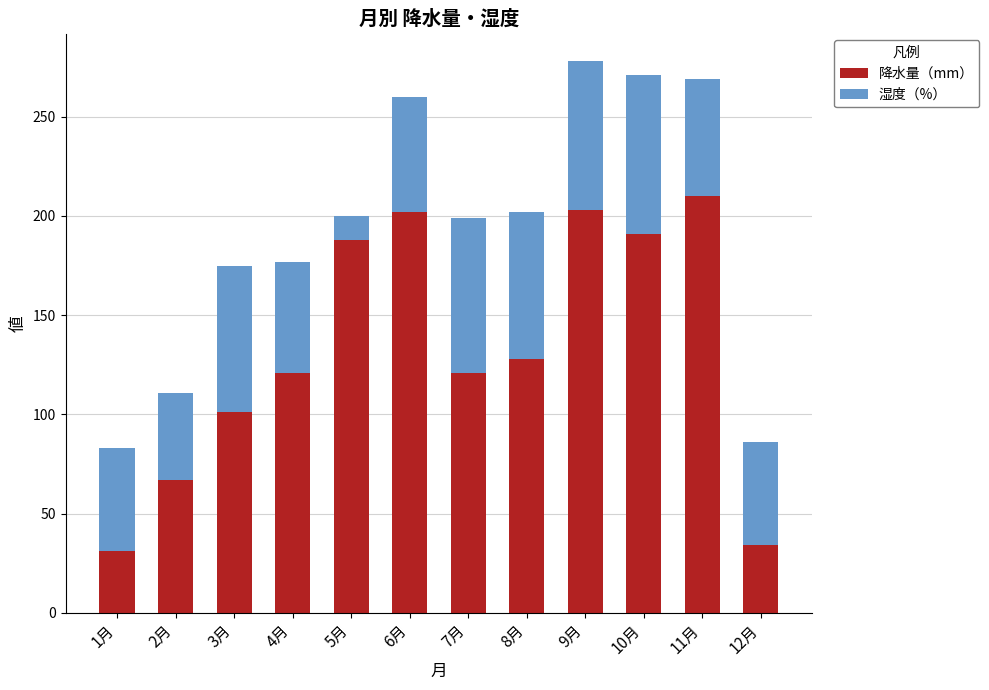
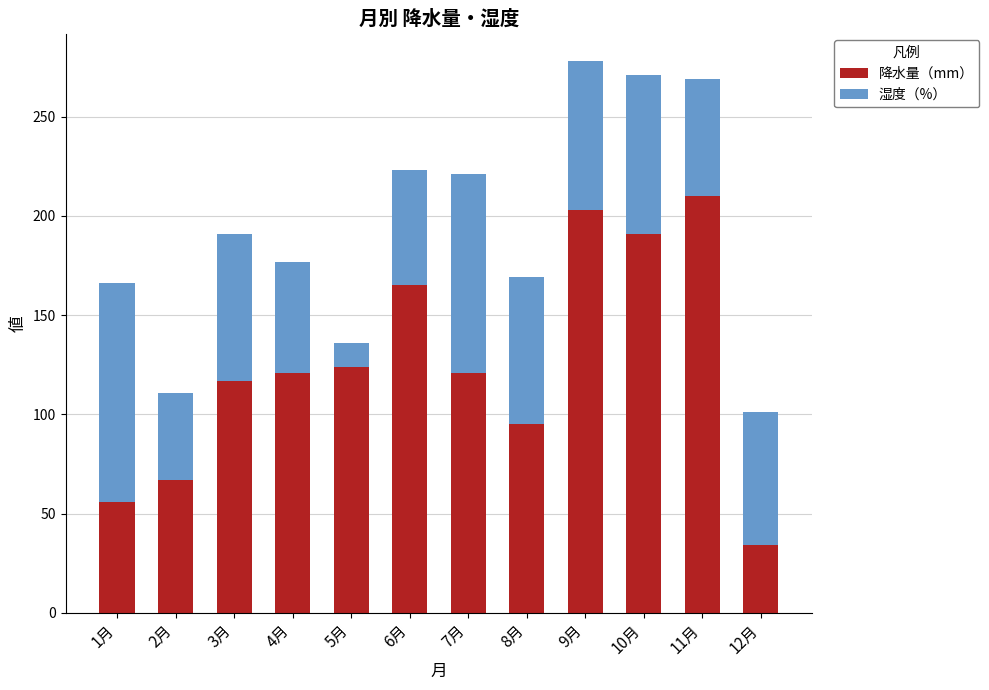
降水量（mm）, 1月: 31 -> 56
湿度（%）, 1月: 52 -> 110
降水量（mm）, 3月: 101 -> 117
降水量（mm）, 5月: 188 -> 124
降水量（mm）, 6月: 202 -> 165
湿度（%）, 7月: 78 -> 100
降水量（mm）, 8月: 128 -> 95
湿度（%）, 12月: 52 -> 67
